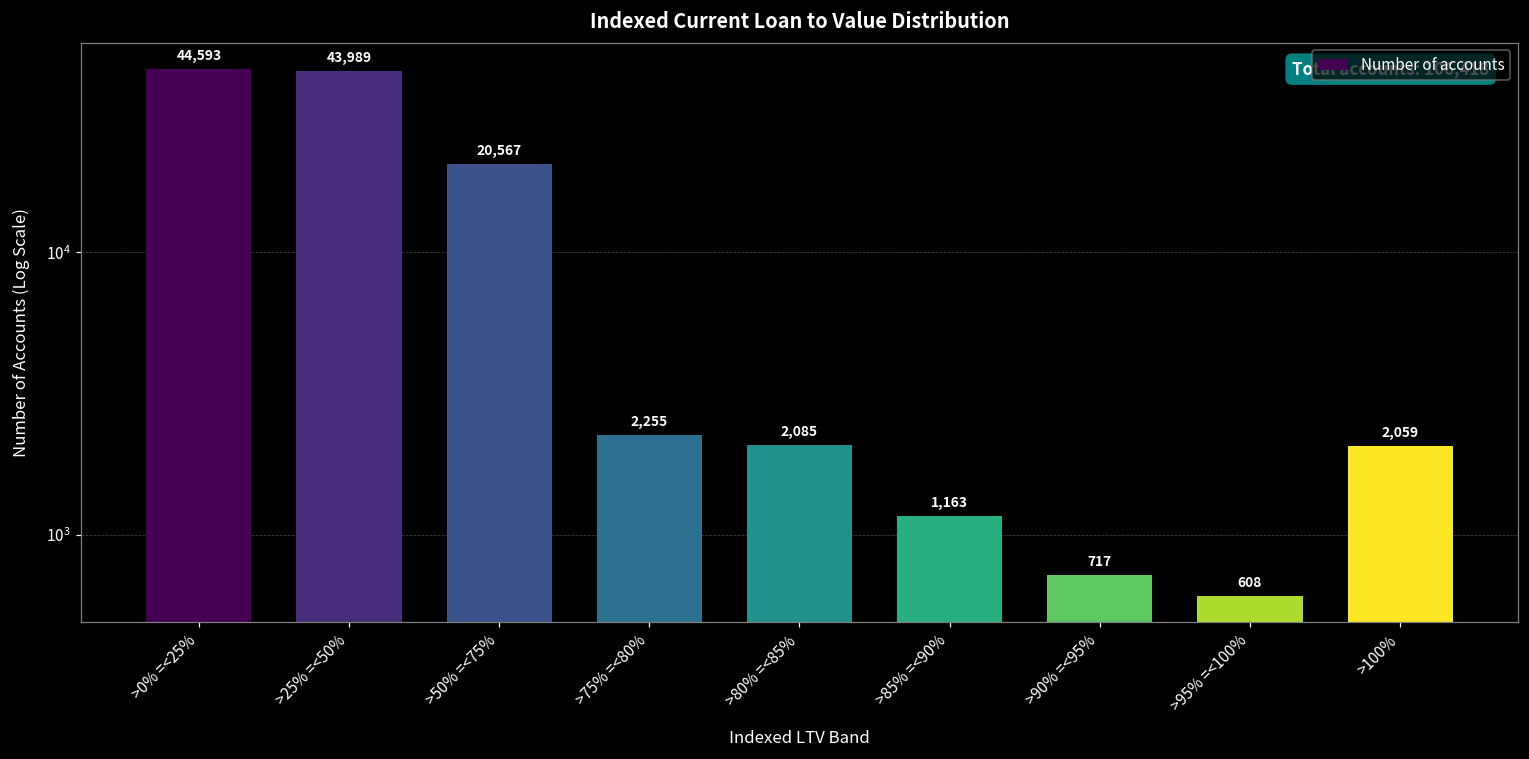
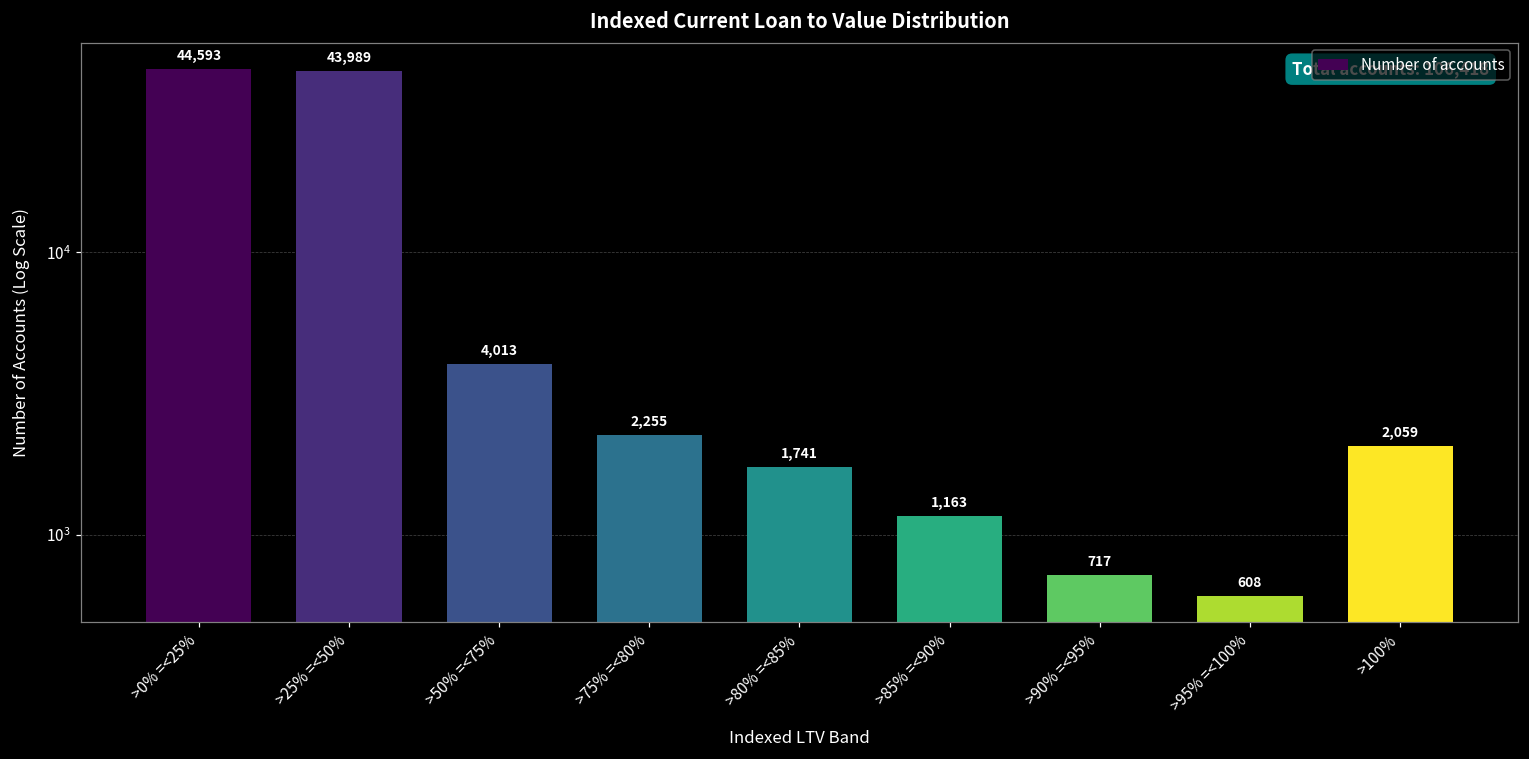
>50% =<75%: 20,567 -> 4,013
>80% =<85%: 2,085 -> 1,741
